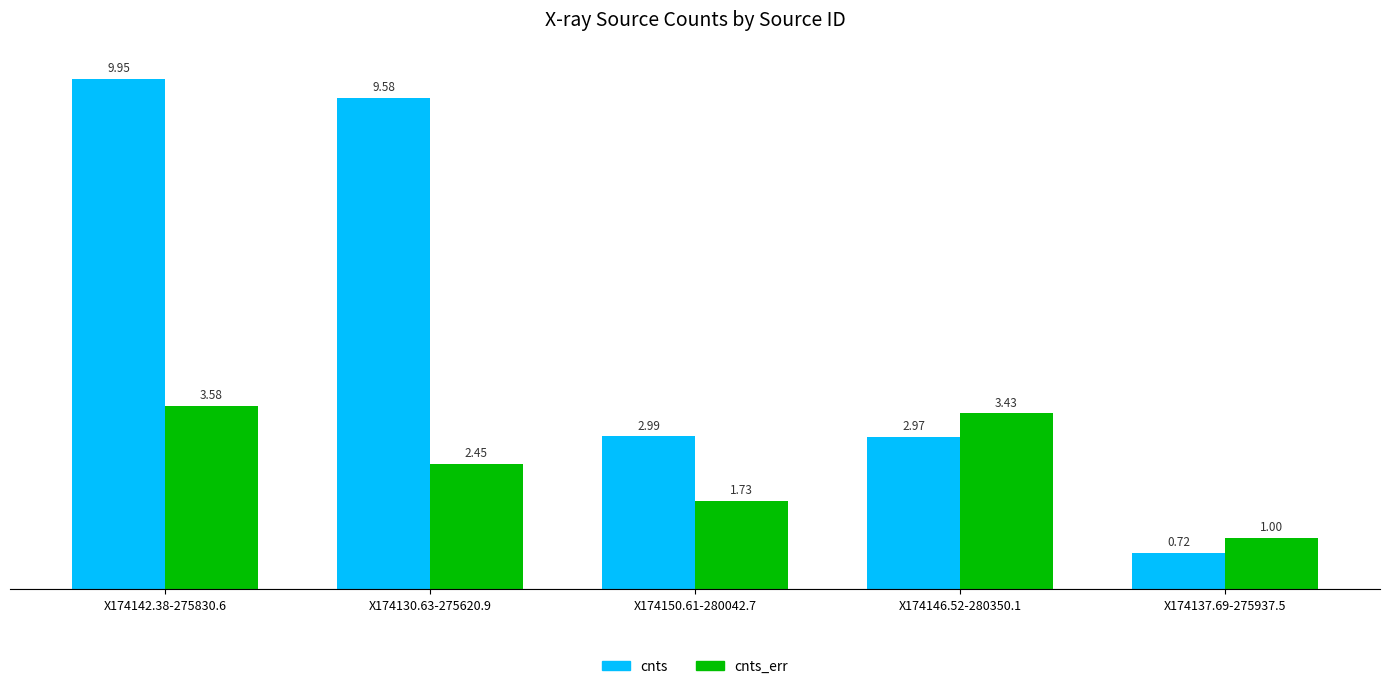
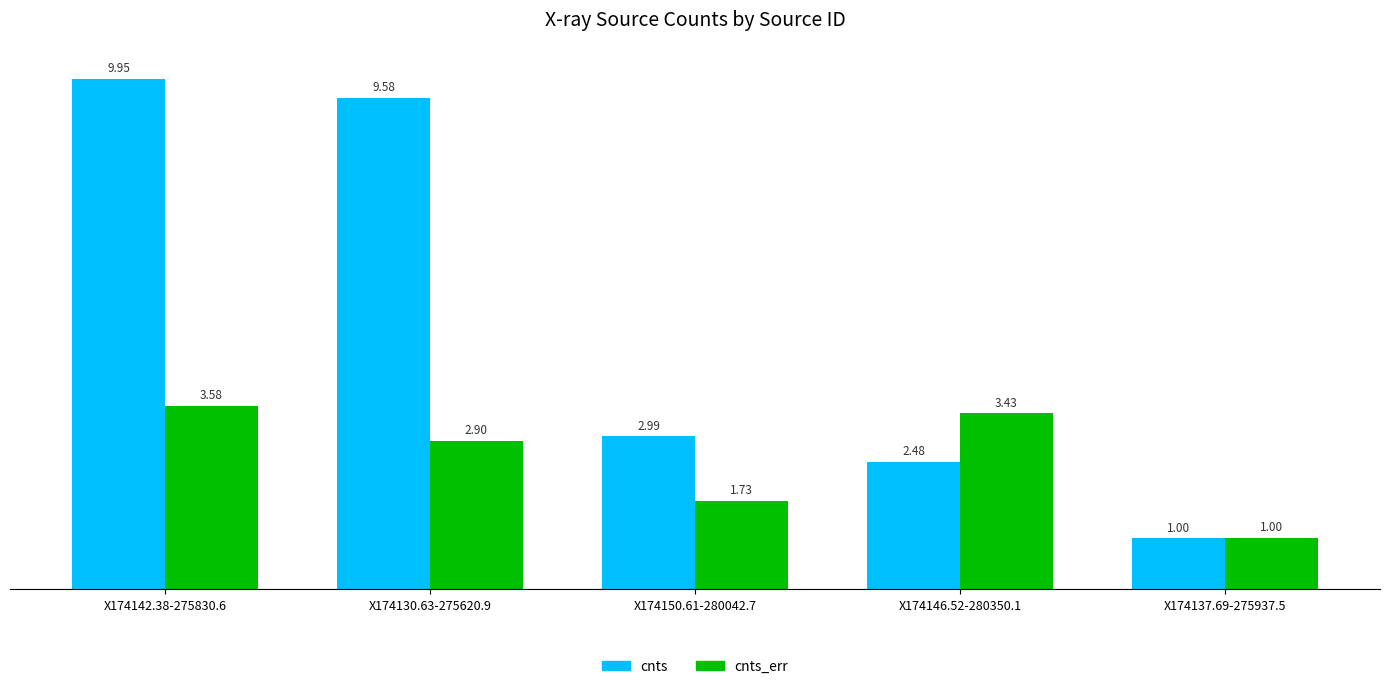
cnts_err, X174130.63-275620.9: 2.45 -> 2.90
cnts, X174146.52-280350.1: 2.97 -> 2.48
cnts, X174137.69-275937.5: 0.72 -> 1.00
